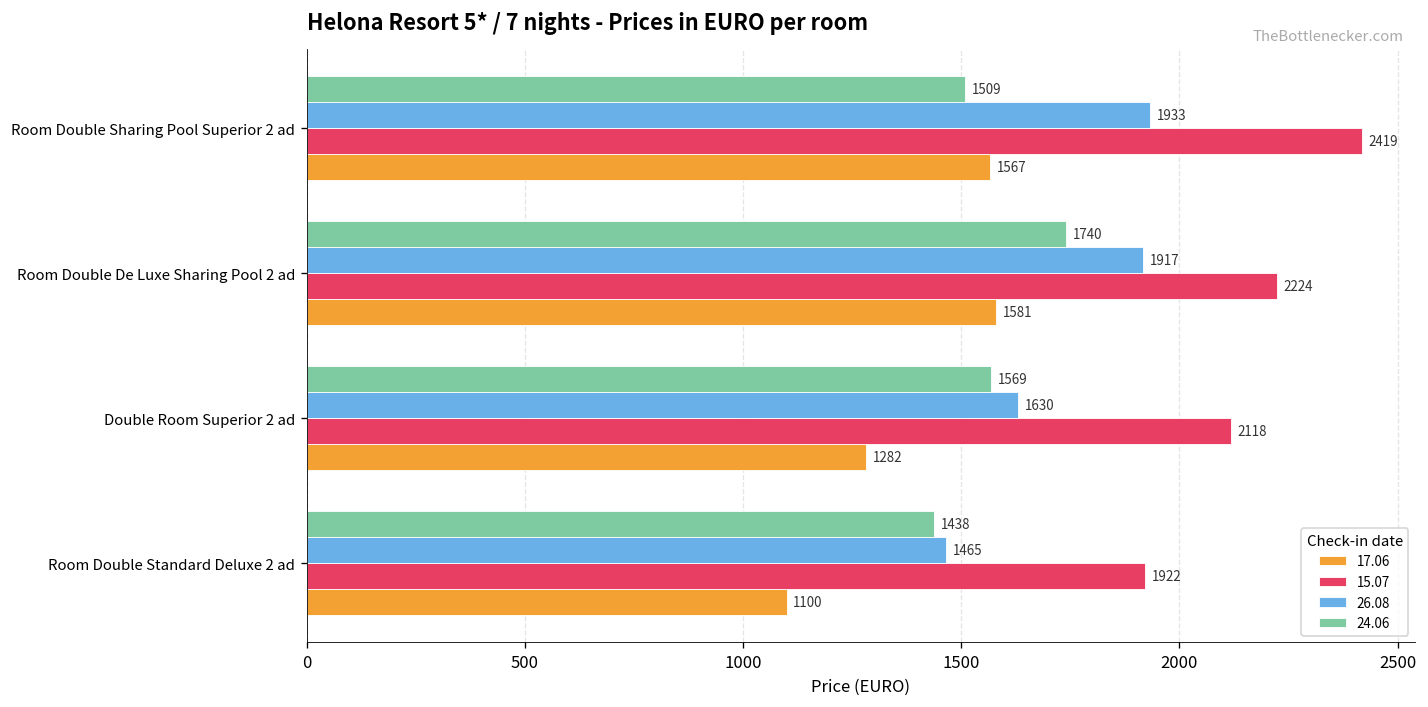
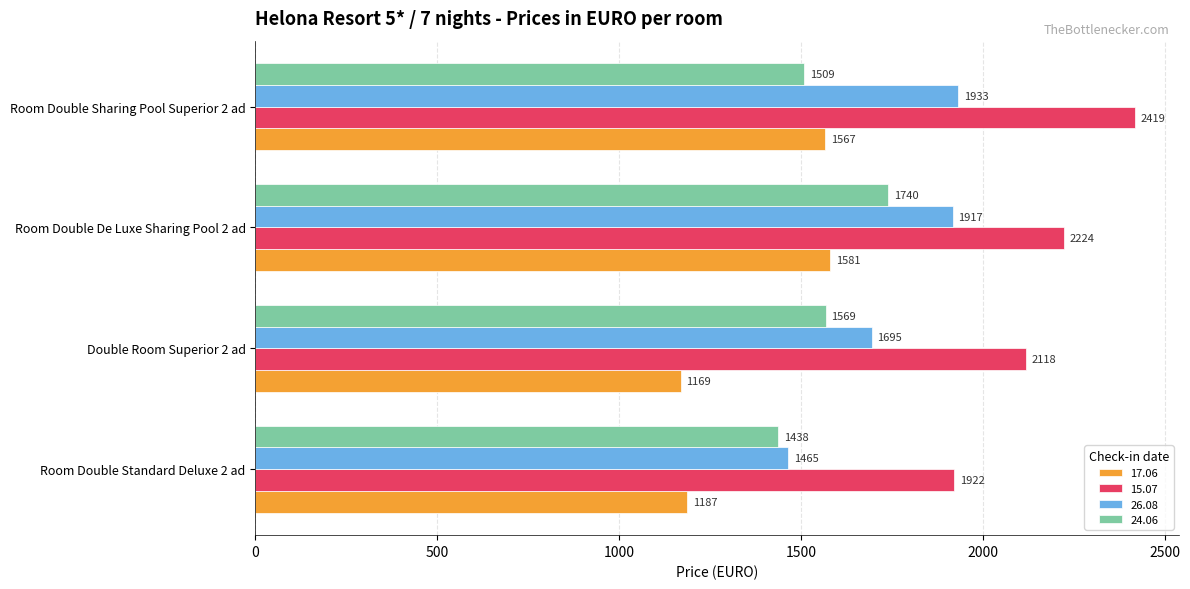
26.08, Double Room Superior 2 ad: 1630 -> 1695
17.06, Double Room Superior 2 ad: 1282 -> 1169
17.06, Room Double Standard Deluxe 2 ad: 1100 -> 1187
